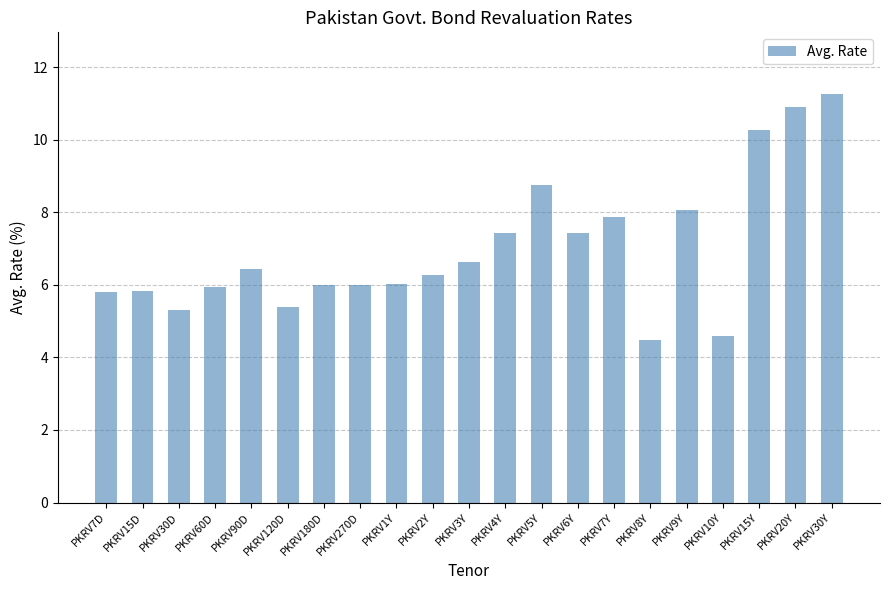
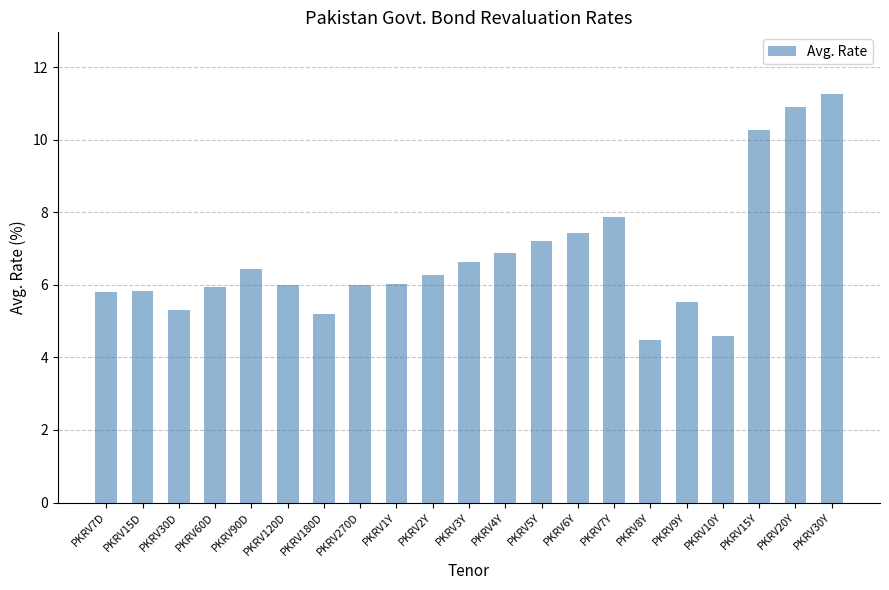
PKRV120D: 5.4 -> 6.0
PKRV180D: 6.0 -> 5.2
PKRV4Y: 7.4 -> 6.9
PKRV5Y: 8.7 -> 7.2
PKRV9Y: 8.1 -> 5.5
